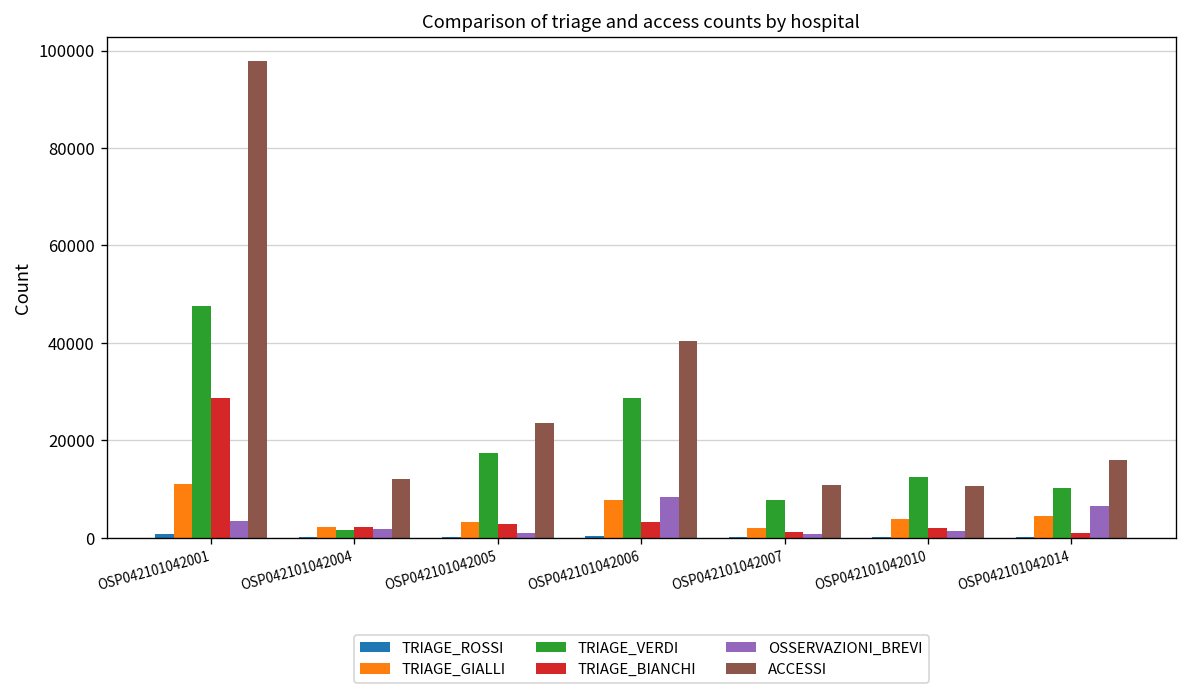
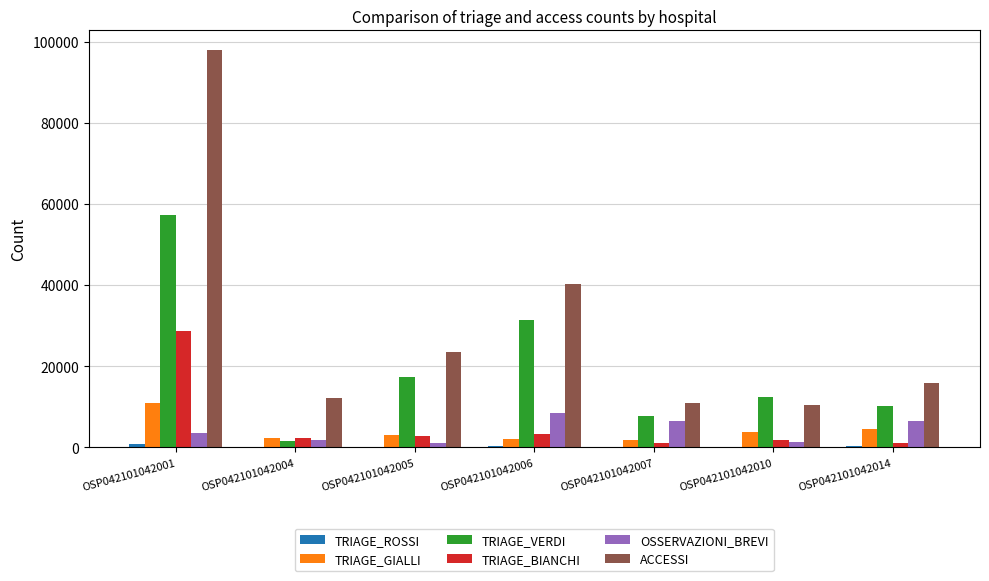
TRIAGE_VERDI, OSP042101042001: 48000 -> 57000
TRIAGE_GIALLI, OSP042101042006: 8000 -> 2000
TRIAGE_VERDI, OSP042101042006: 29000 -> 31000
OSSERVAZIONI_BREVI, OSP042101042007: 1000 -> 7000
